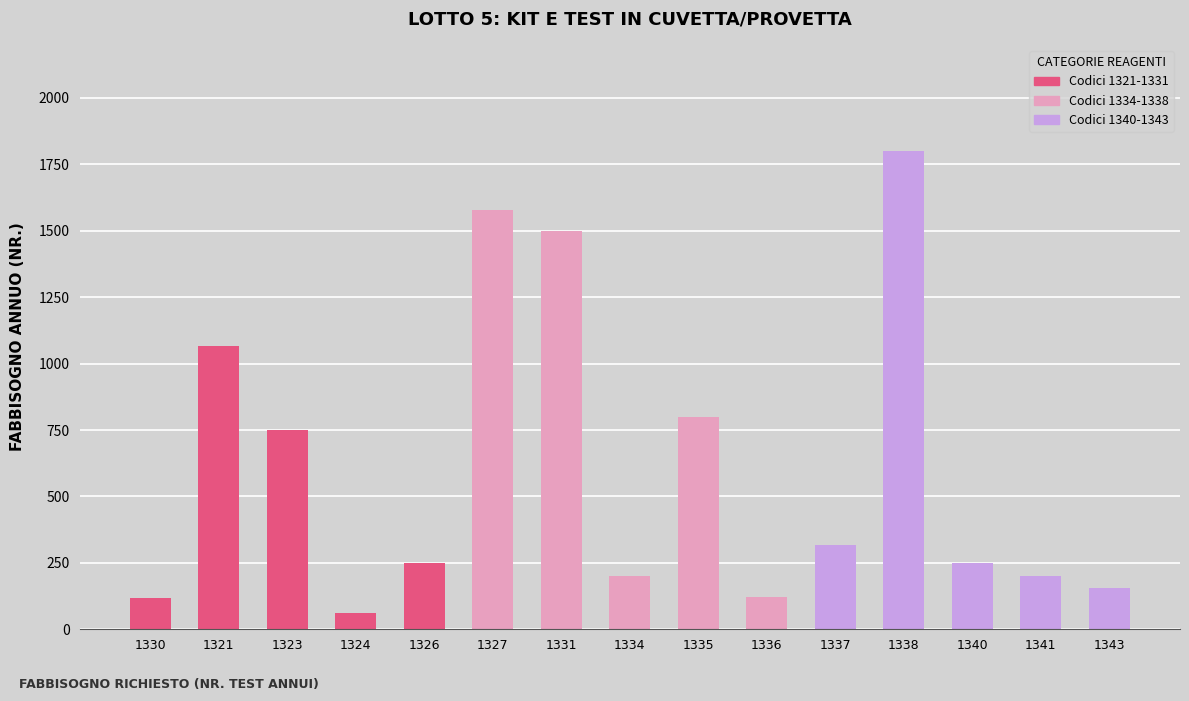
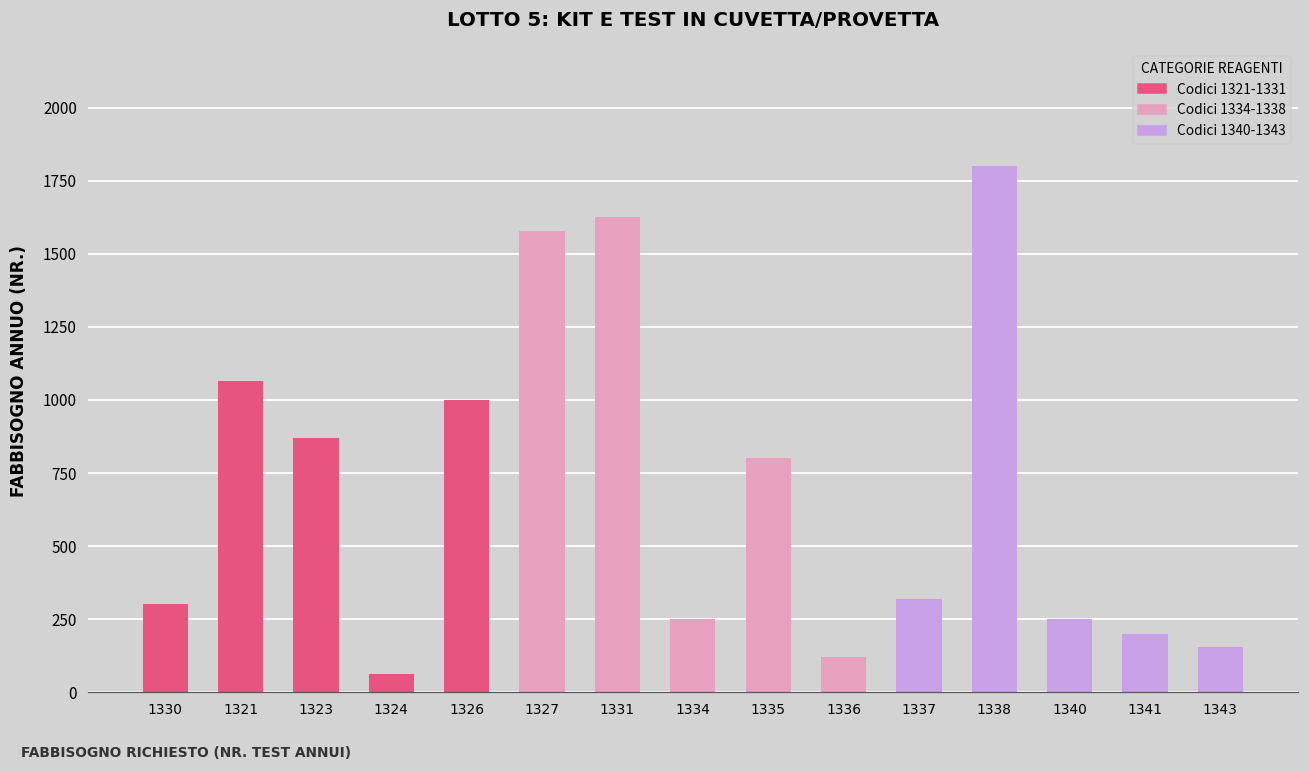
1330: 120 -> 300
1323: 750 -> 870
1326: 250 -> 1000
1331: 1500 -> 1630
1334: 200 -> 250
